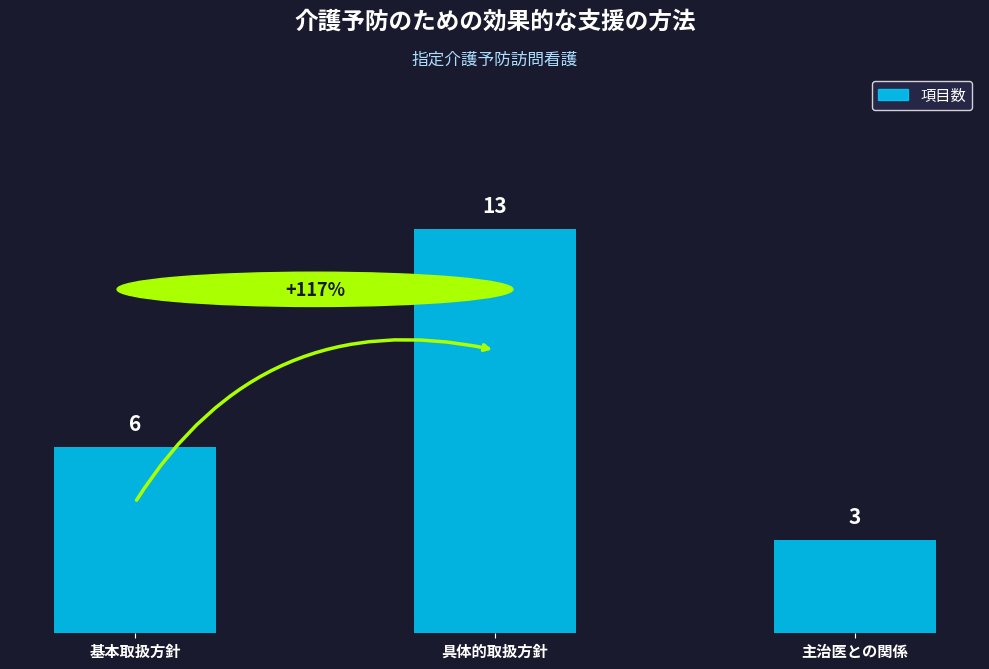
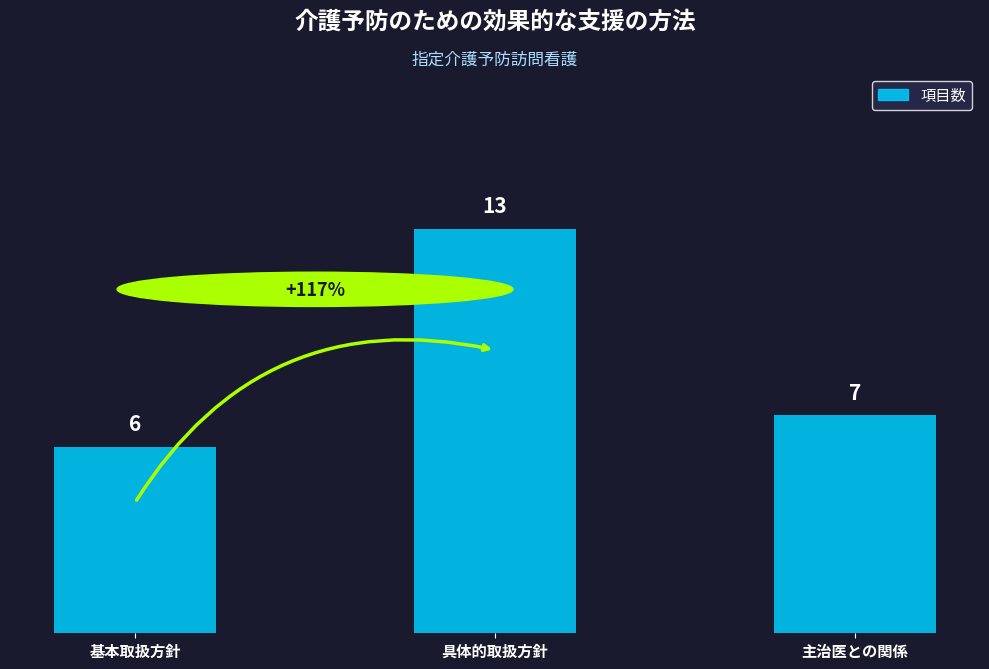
主治医との関係: 3 -> 7
